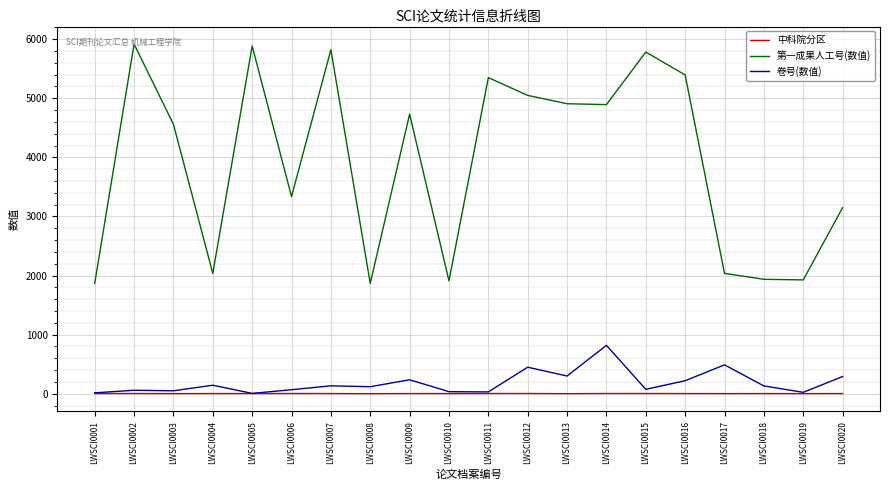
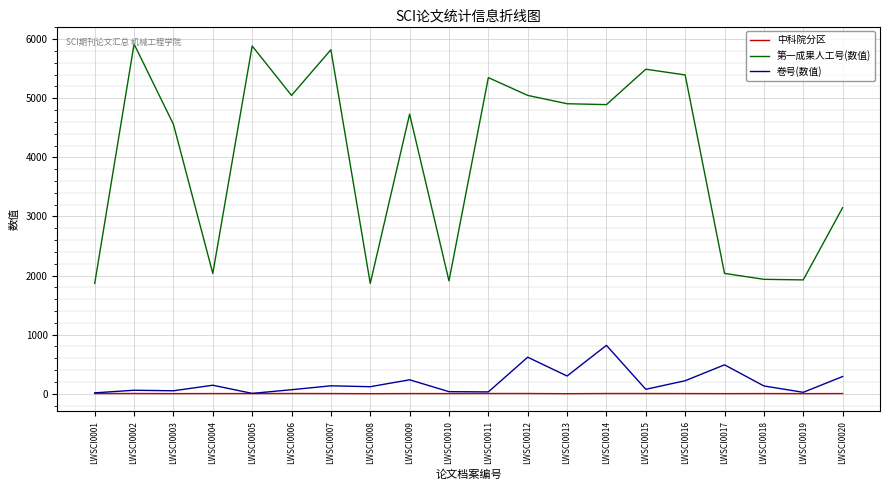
第一成果人工号(数值), LWSCI0006: 3300 -> 5000
卷号(数值), LWSCI0012: 400 -> 600
第一成果人工号(数值), LWSCI0015: 5800 -> 5500
